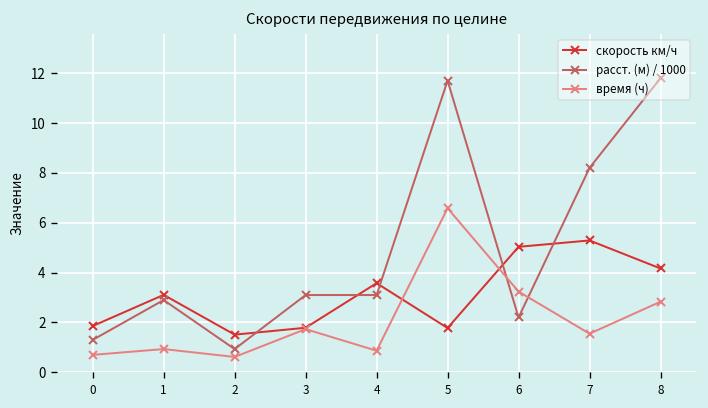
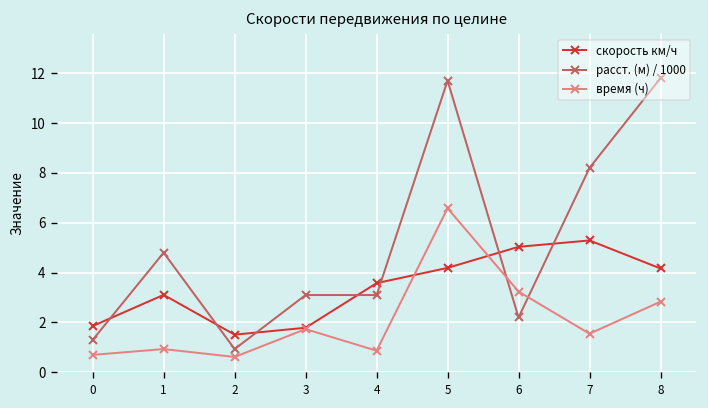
расст. (м) / 1000, 1: 2.9 -> 4.8
скорость км/ч, 5: 1.8 -> 4.2
